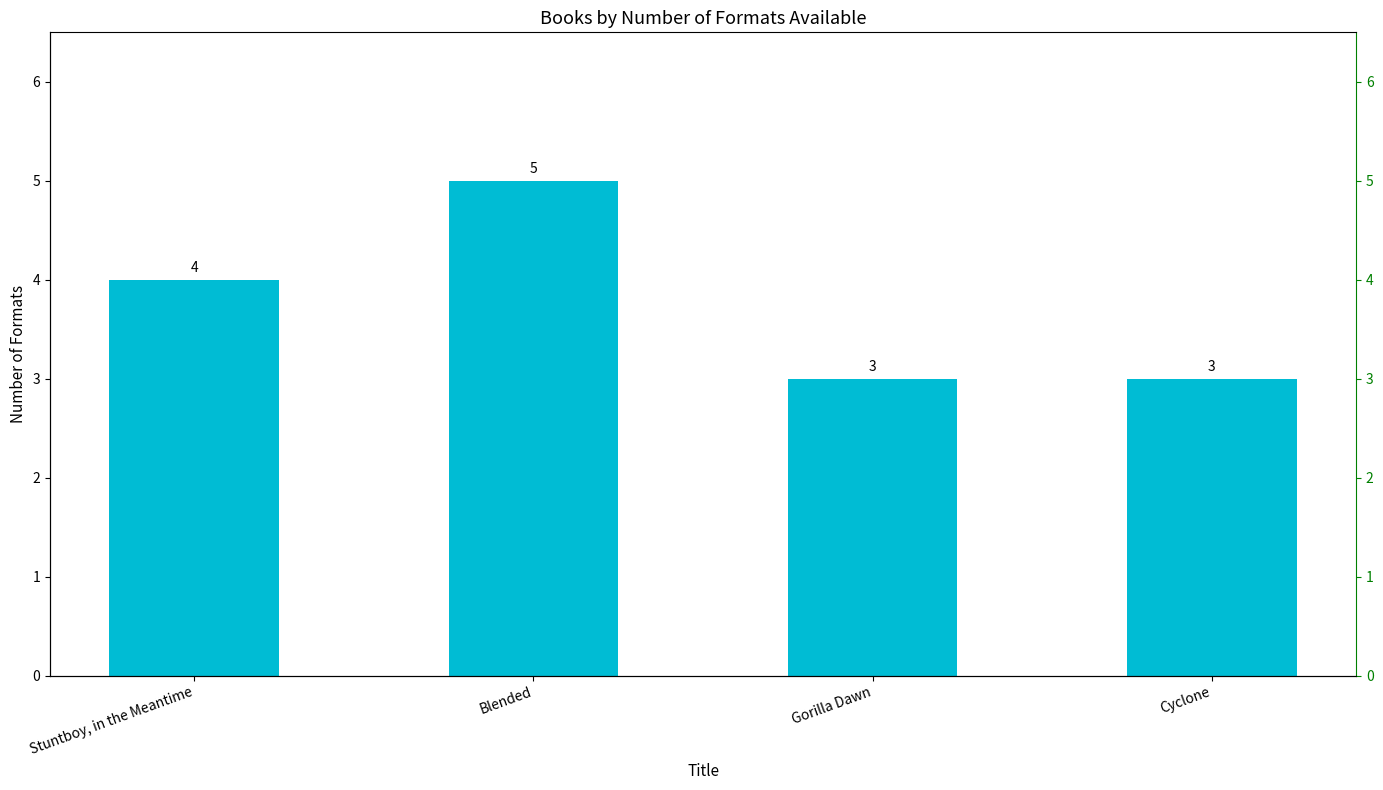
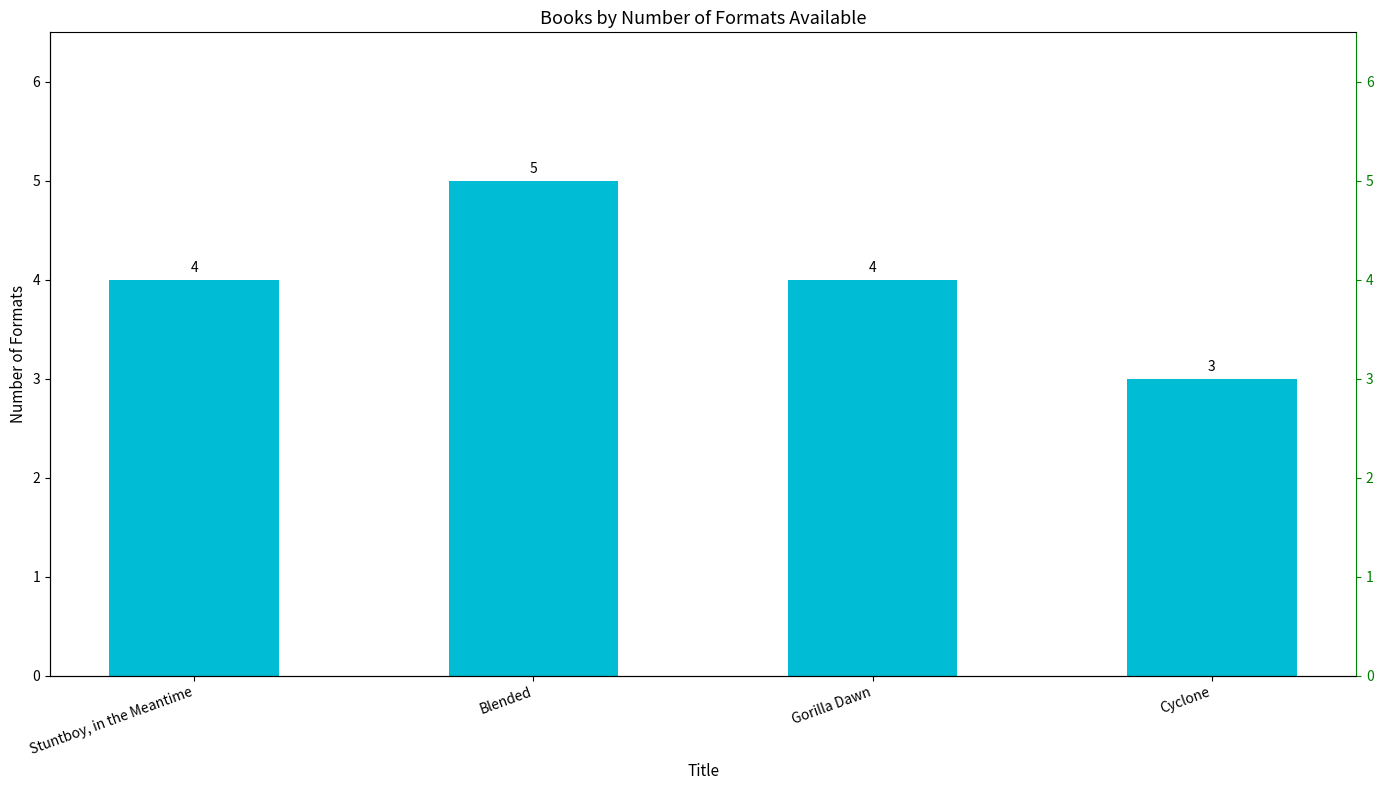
Gorilla Dawn: 3 -> 4
